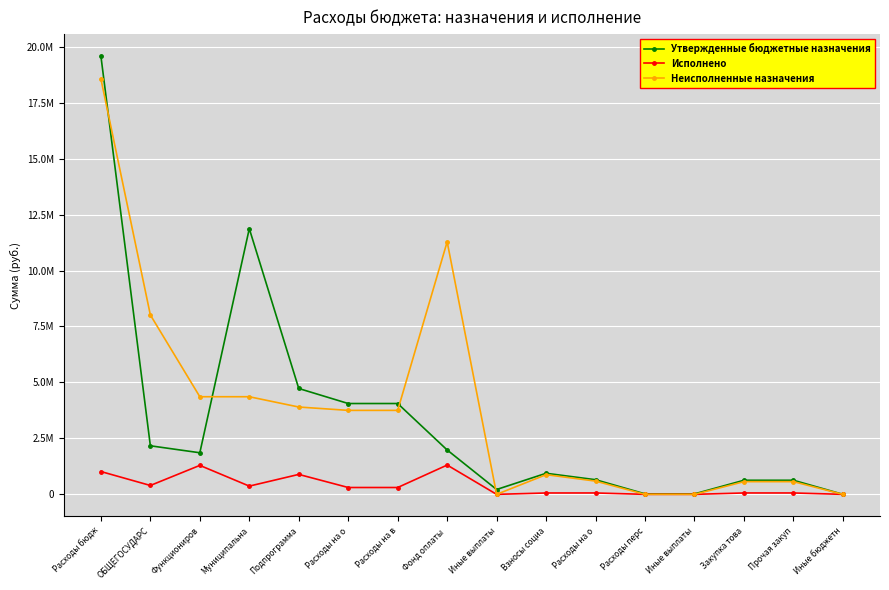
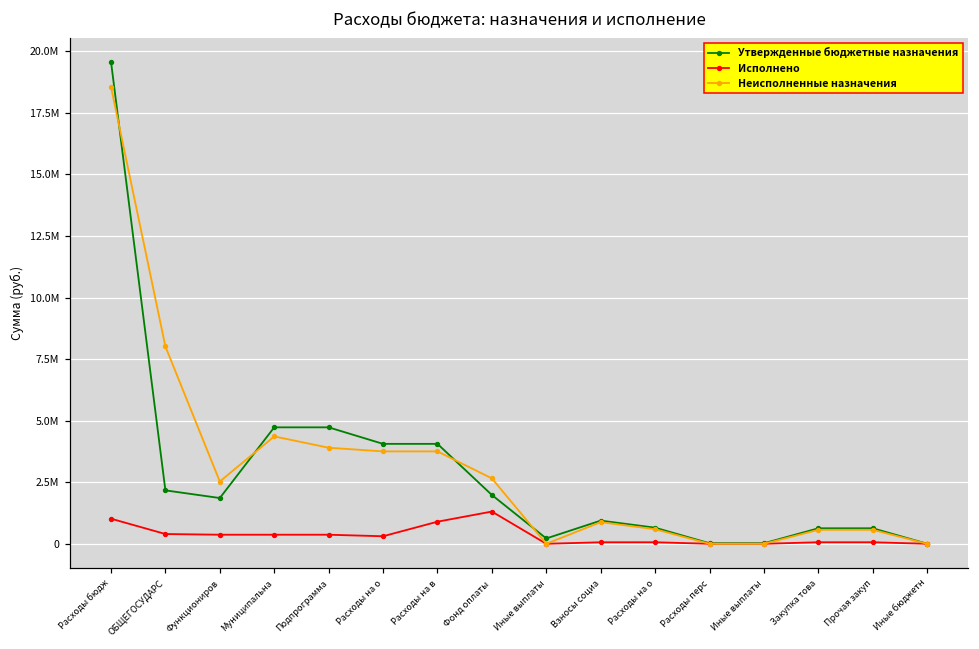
Исполнено, Функциониров: 1300000 -> 400000
Неисполненные назначения, Функциониров: 4400000 -> 2500000
Утвержденные бюджетные назначения, Муниципальна: 11900000 -> 4700000
Исполнено, Подпрограмма: 900000 -> 400000
Исполнено, Расходы на в: 300000 -> 900000
Неисполненные назначения, Фонд оплаты: 11300000 -> 2700000
